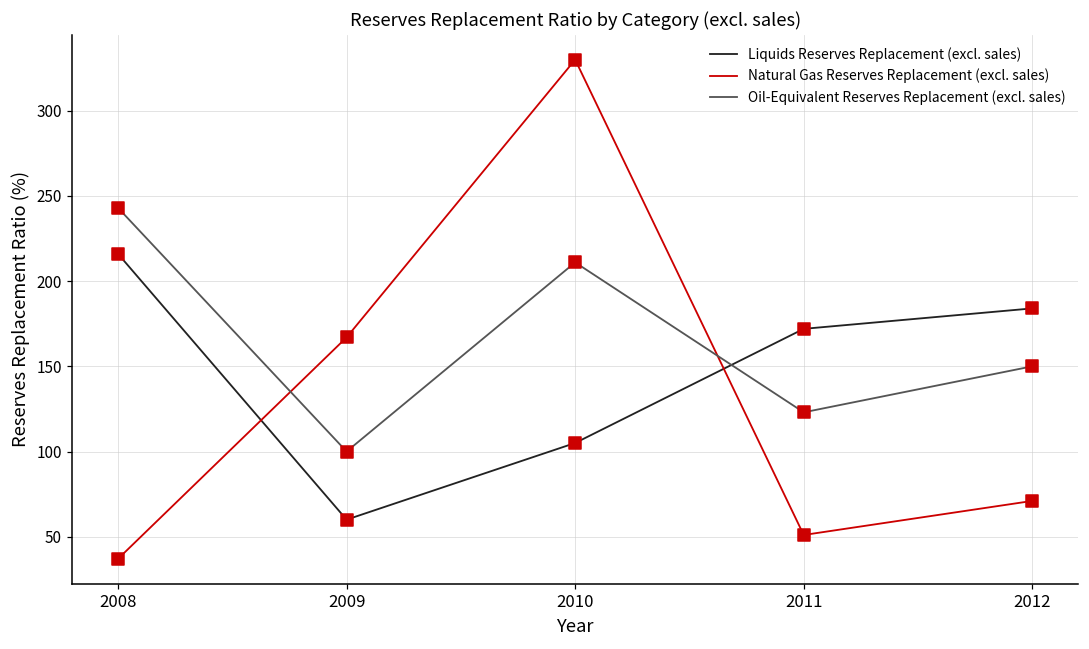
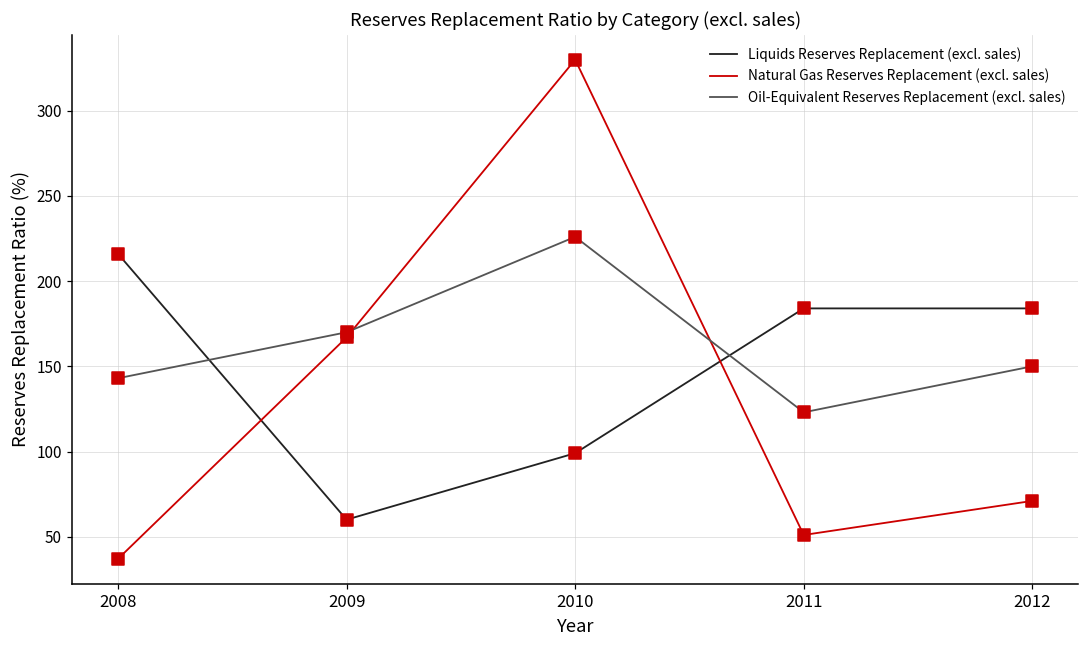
Oil-Equivalent Reserves Replacement (excl. sales), 2008: 243 -> 143
Oil-Equivalent Reserves Replacement (excl. sales), 2009: 100 -> 170
Liquids Reserves Replacement (excl. sales), 2010: 105 -> 99
Oil-Equivalent Reserves Replacement (excl. sales), 2010: 211 -> 226
Liquids Reserves Replacement (excl. sales), 2011: 172 -> 184
